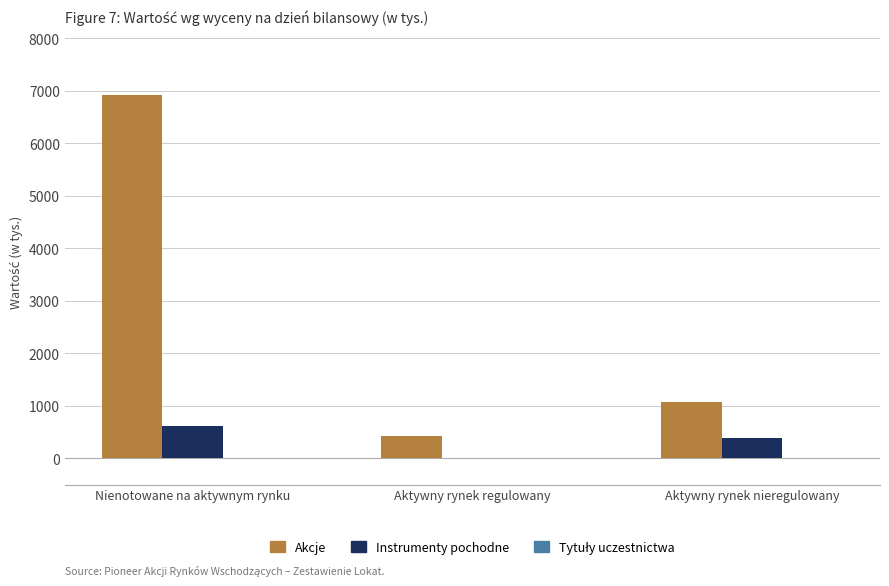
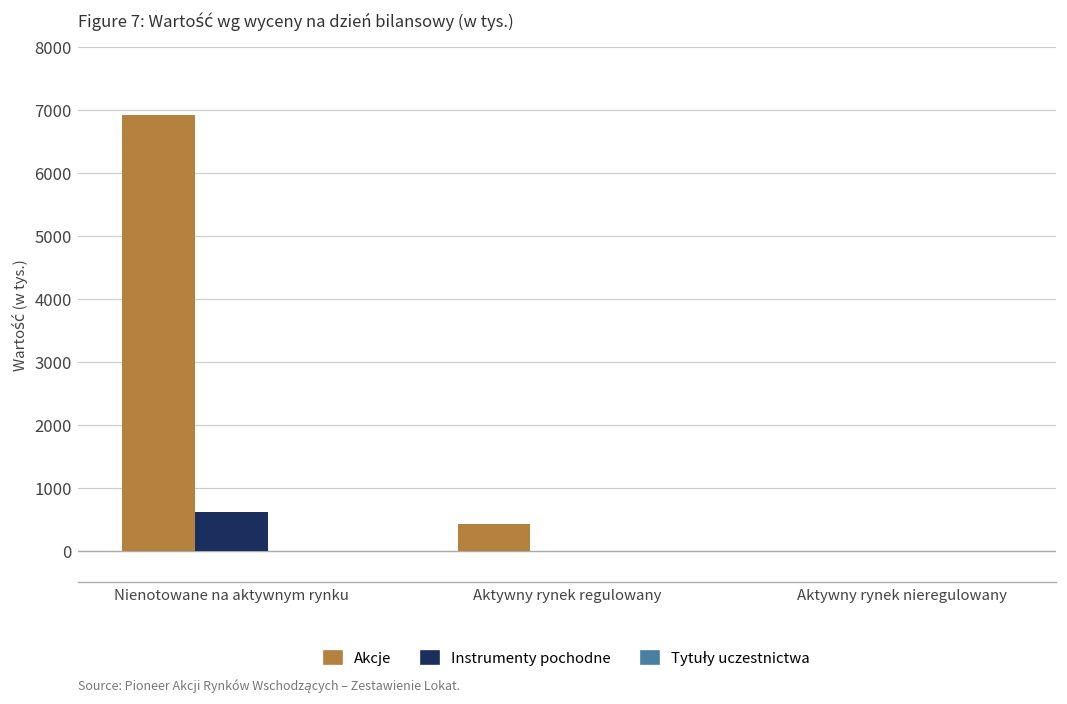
Akcje, Aktywny rynek nieregulowany: 1100 -> 0
Instrumenty pochodne, Aktywny rynek nieregulowany: 400 -> 0
